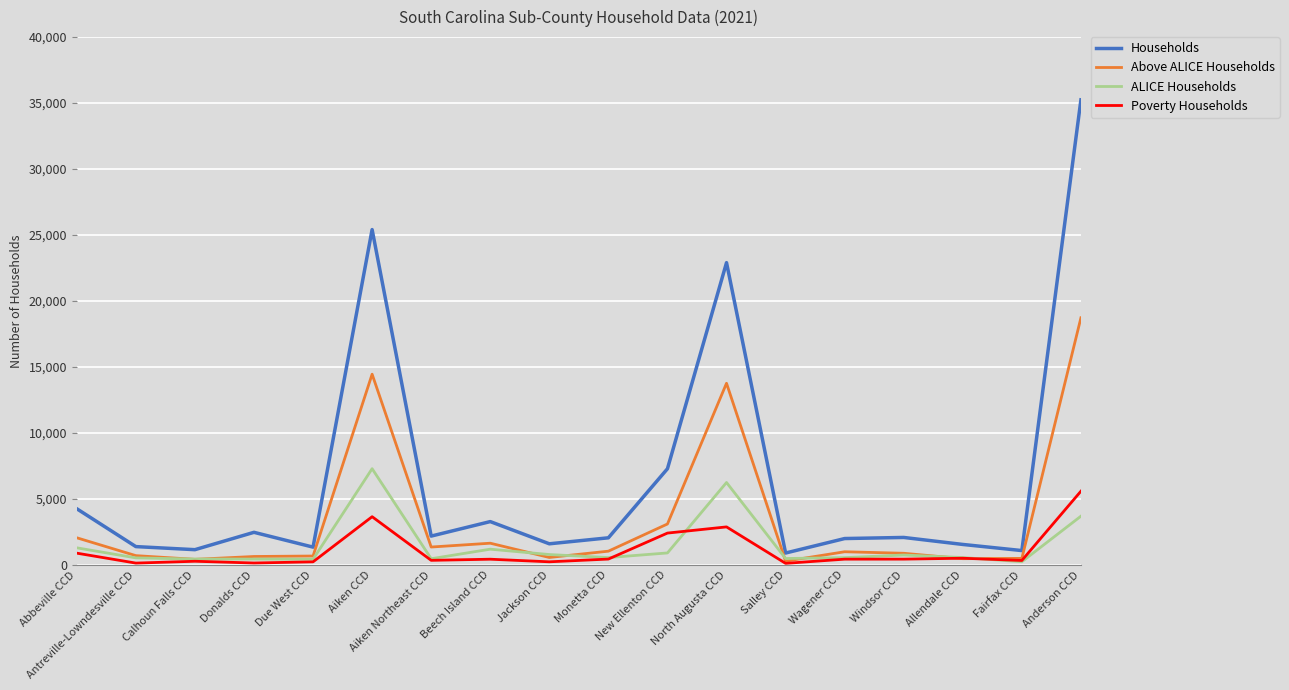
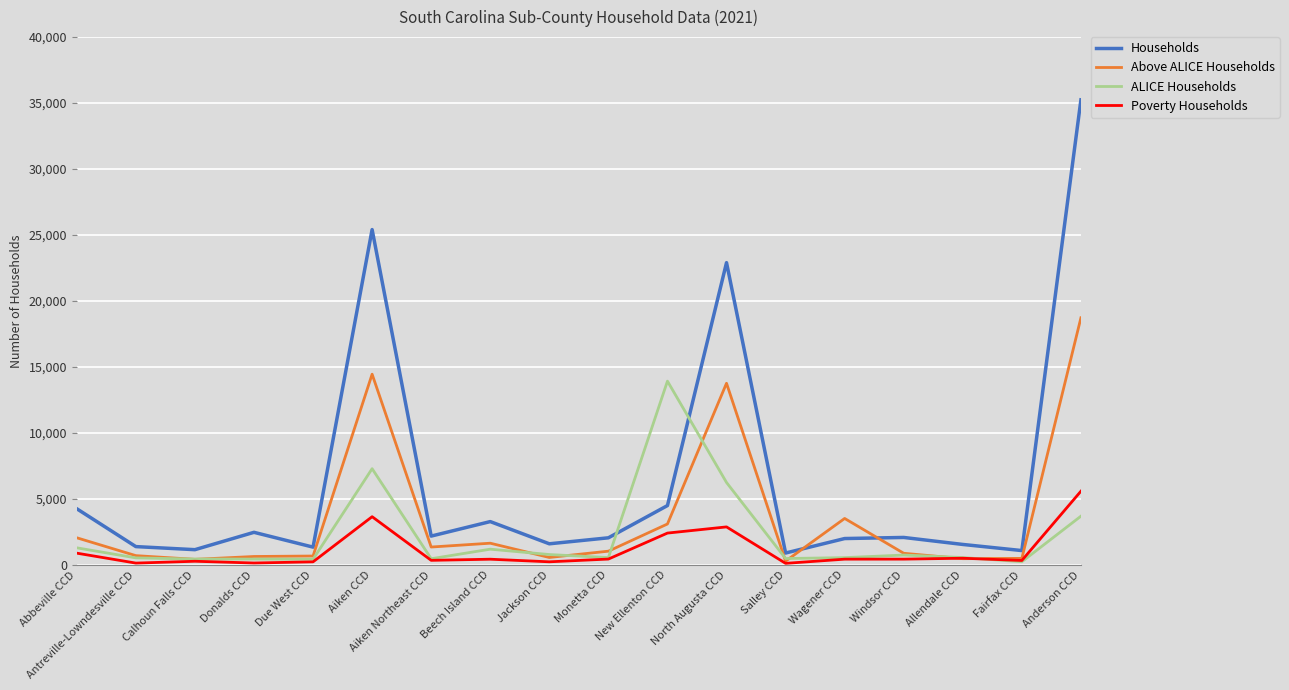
Households, New Ellenton CCD: 7,300 -> 4,500
ALICE Households, New Ellenton CCD: 900 -> 13,900
Above ALICE Households, Wagener CCD: 1,000 -> 3,500
